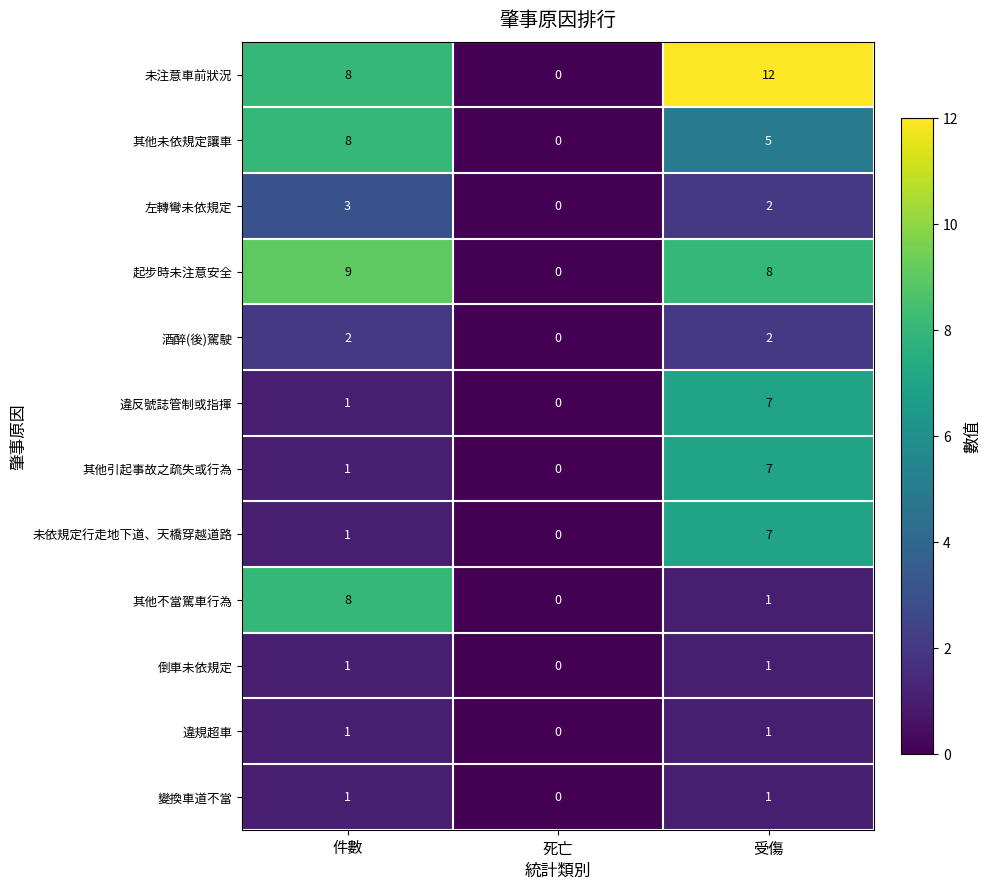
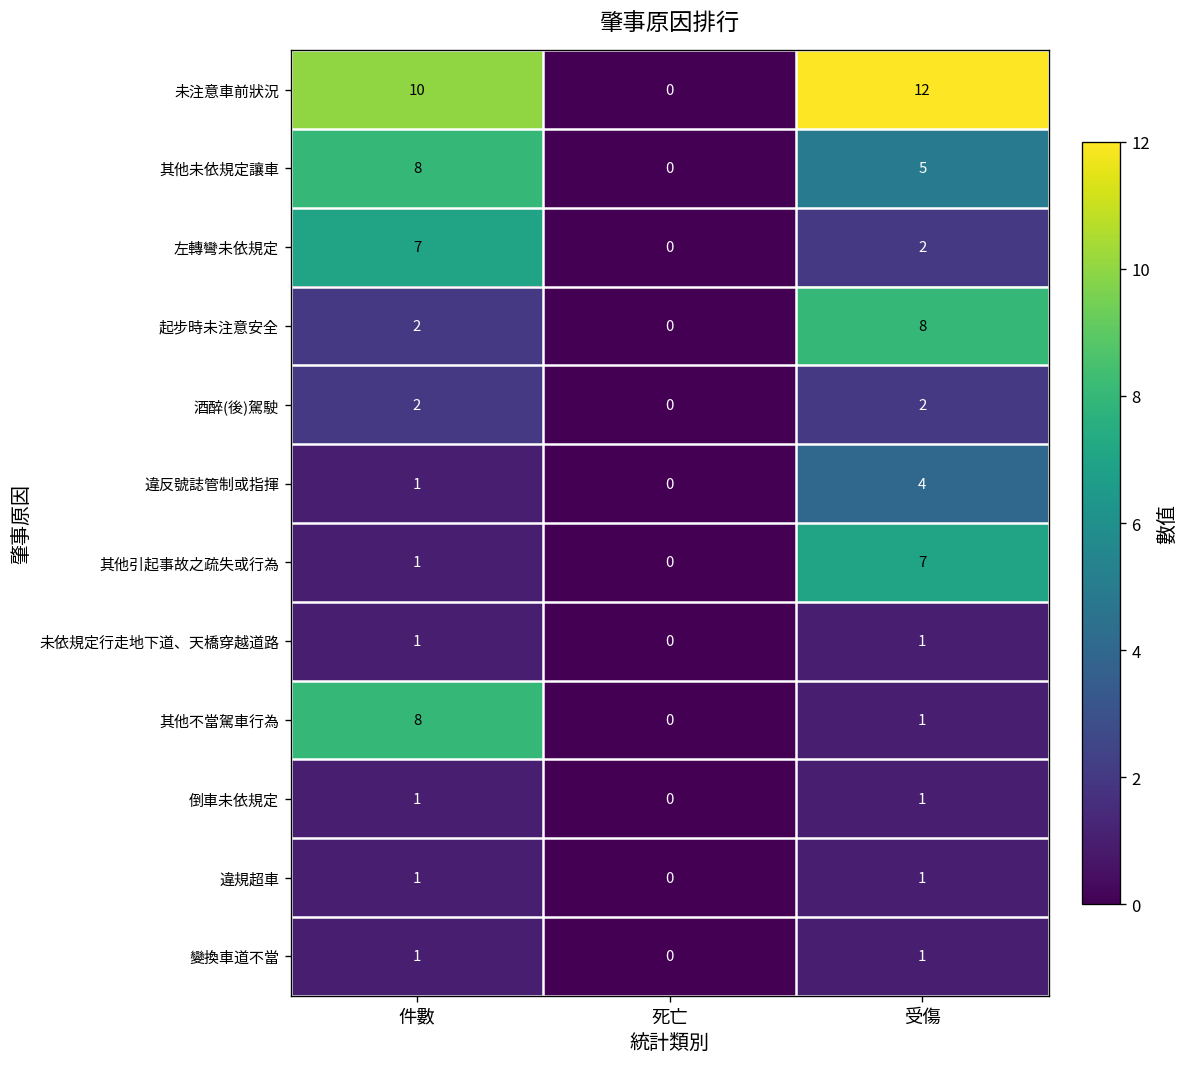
未注意車前狀況, 件數: 8 -> 10
左轉彎未依規定, 件數: 3 -> 7
起步時未注意安全, 件數: 9 -> 2
違反號誌管制或指揮, 受傷: 7 -> 4
未依規定行走地下道、天橋穿越道路, 受傷: 7 -> 1
